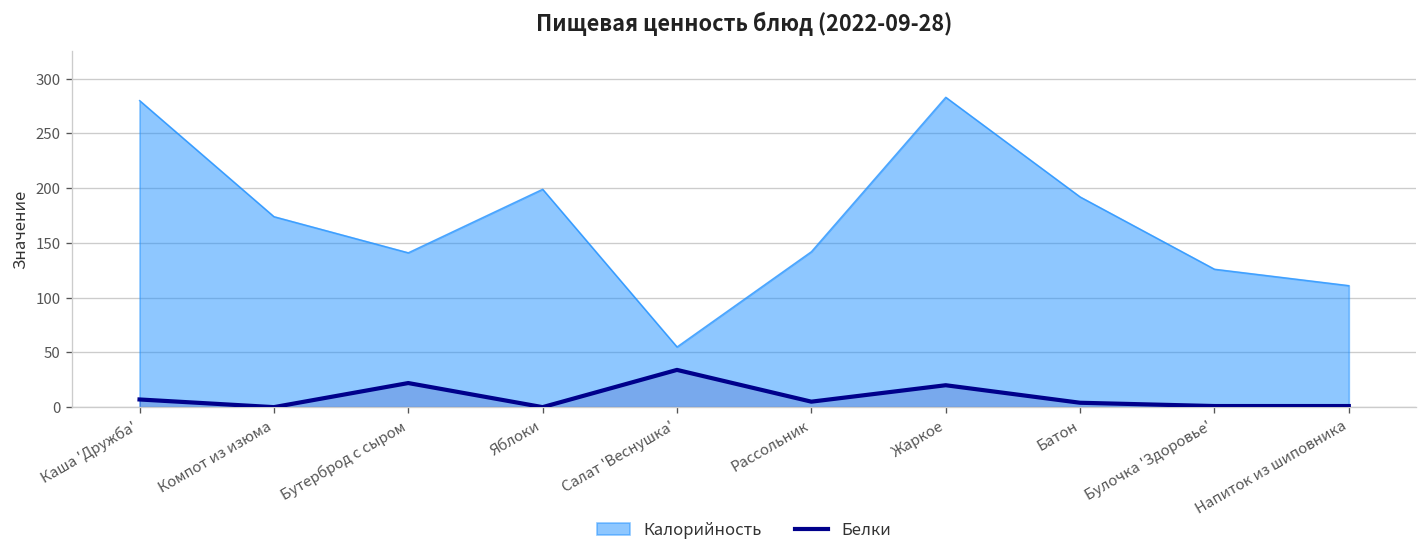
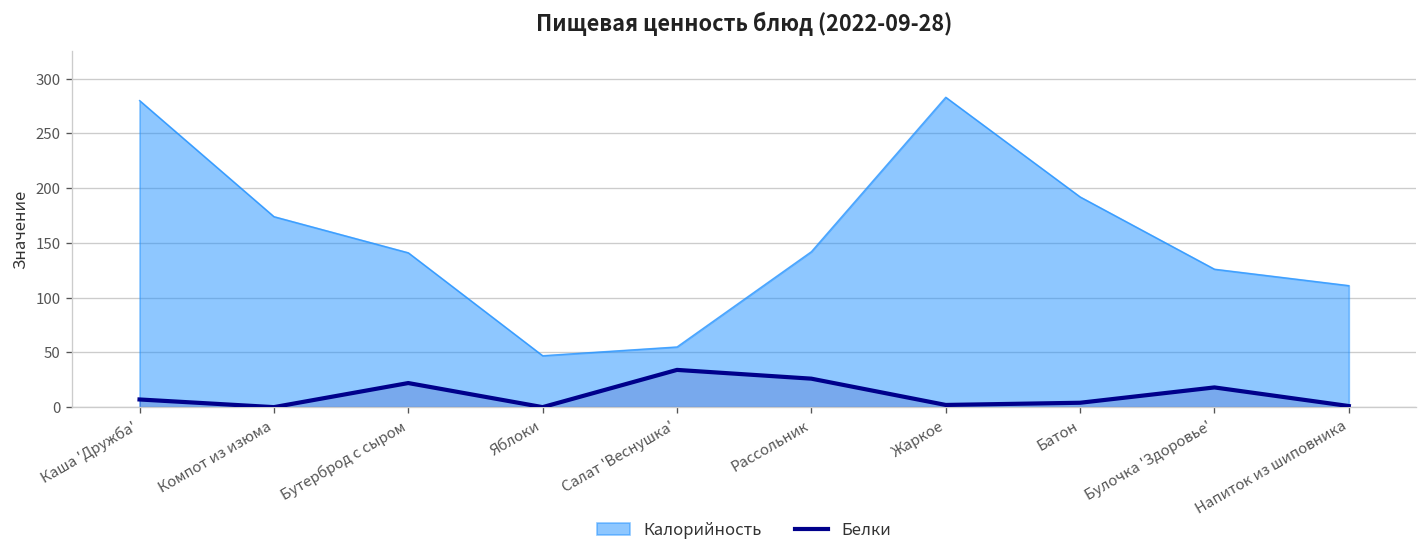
Калорийность, Яблоки: 200 -> 50
Белки, Рассольник: 10 -> 30
Белки, Жаркое: 20 -> 0
Белки, Булочка 'Здоровье': 0 -> 20
